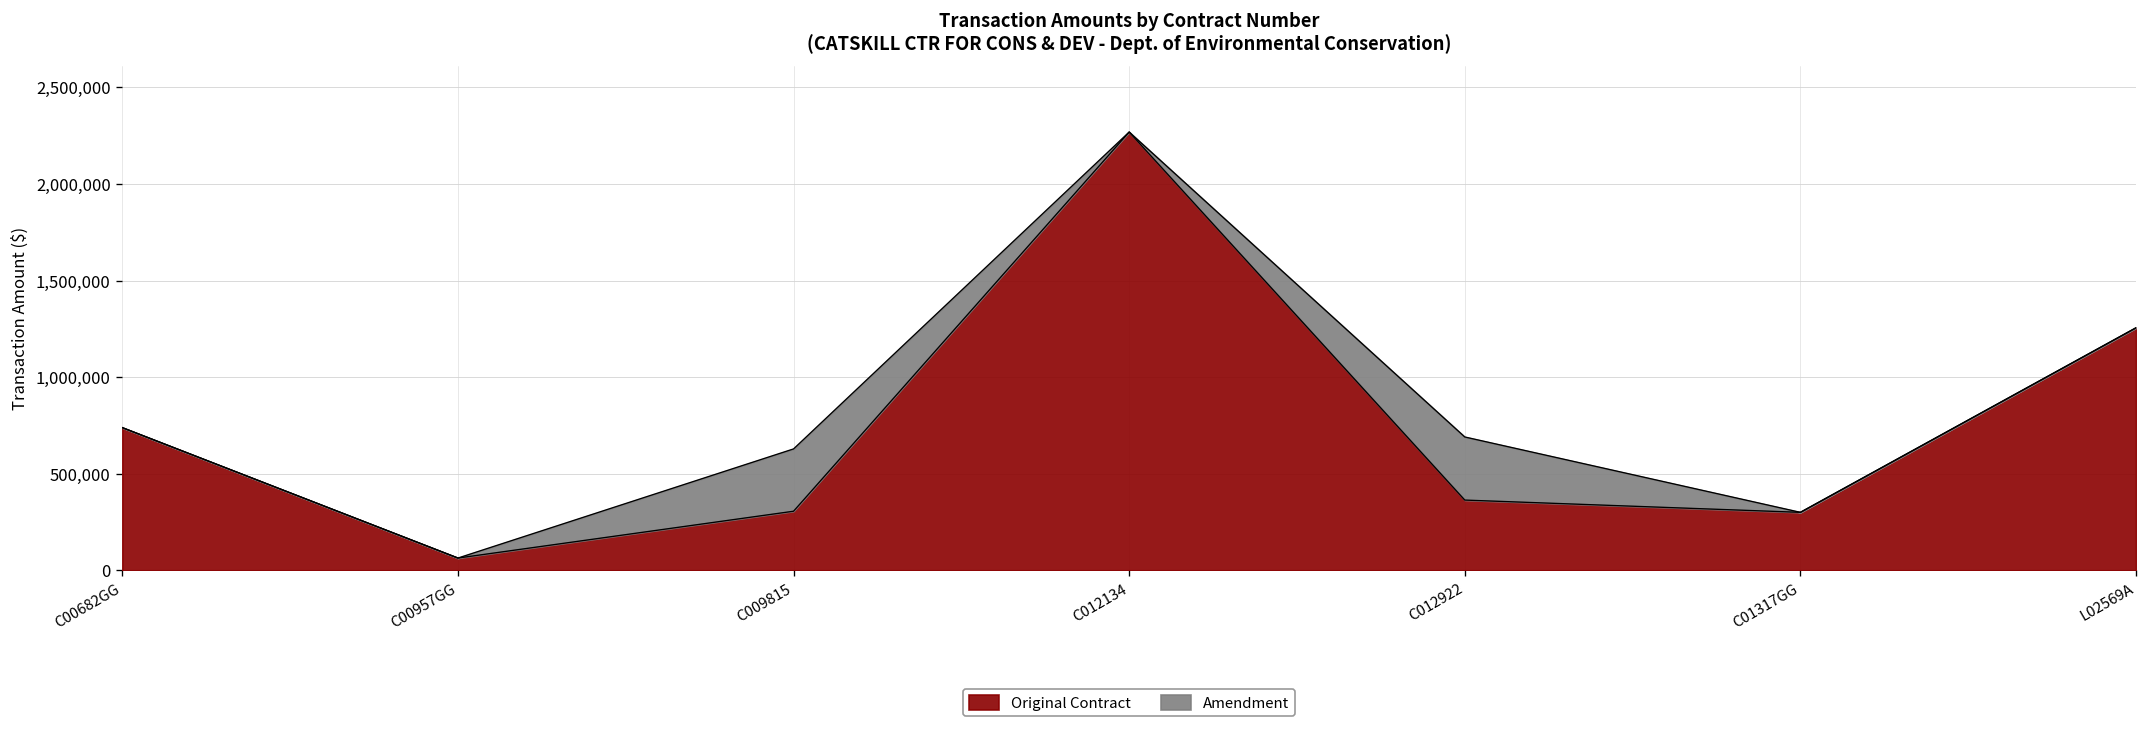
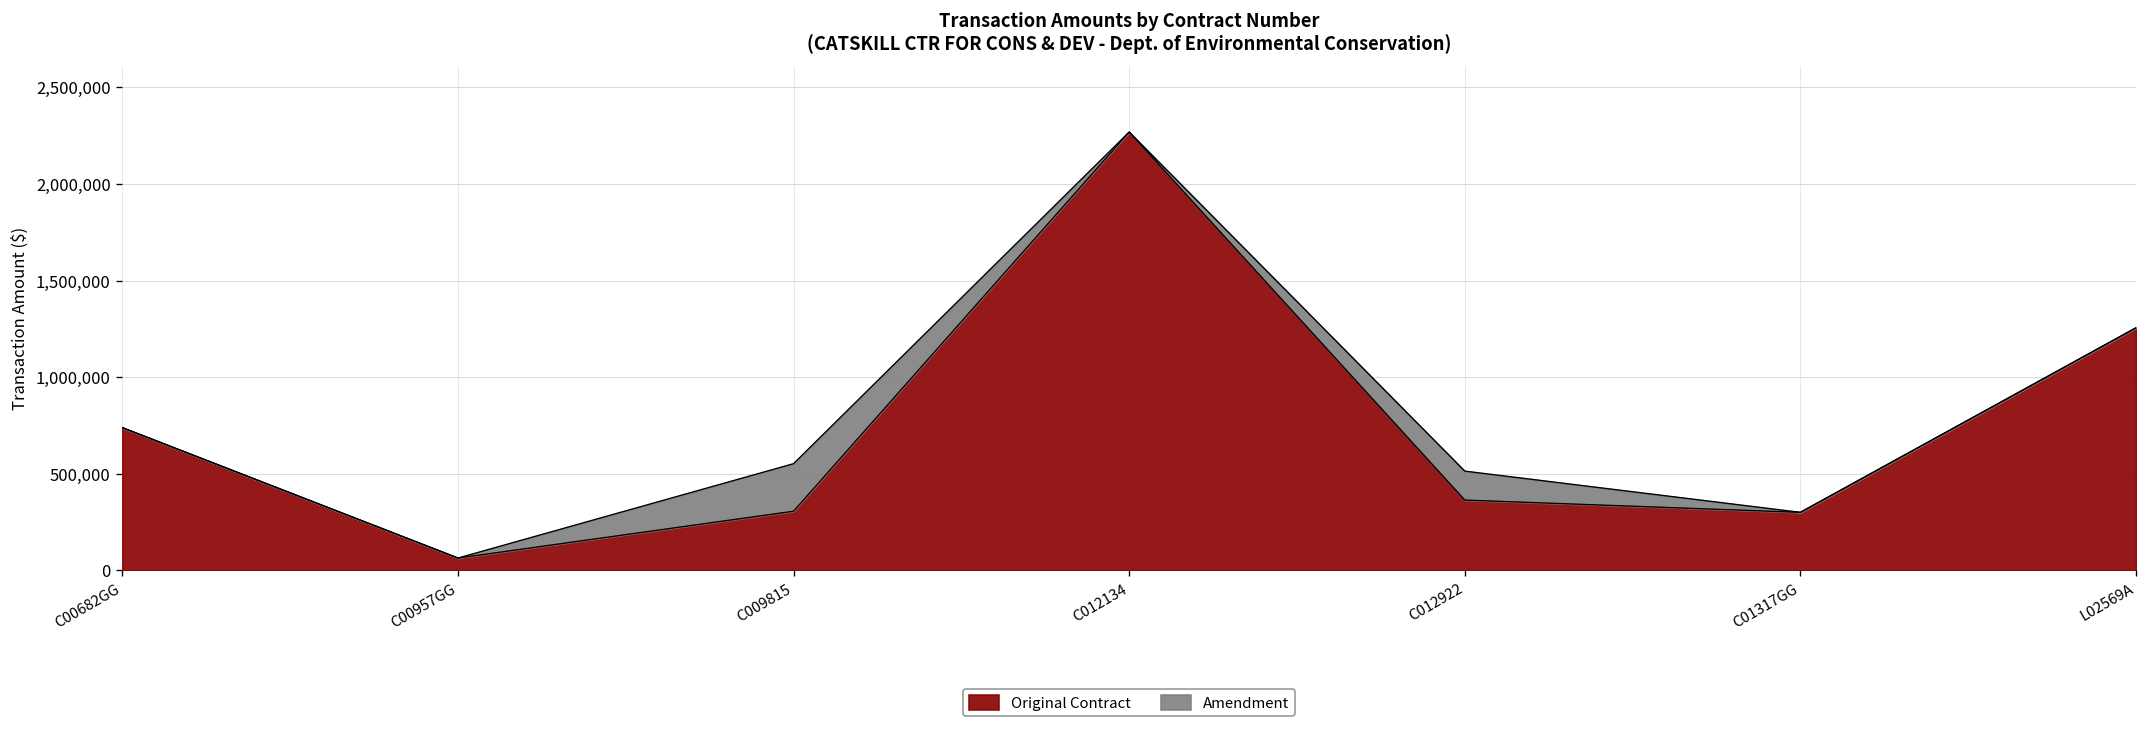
Amendment, C009815: 320,000 -> 250,000
Amendment, C012922: 330,000 -> 150,000
